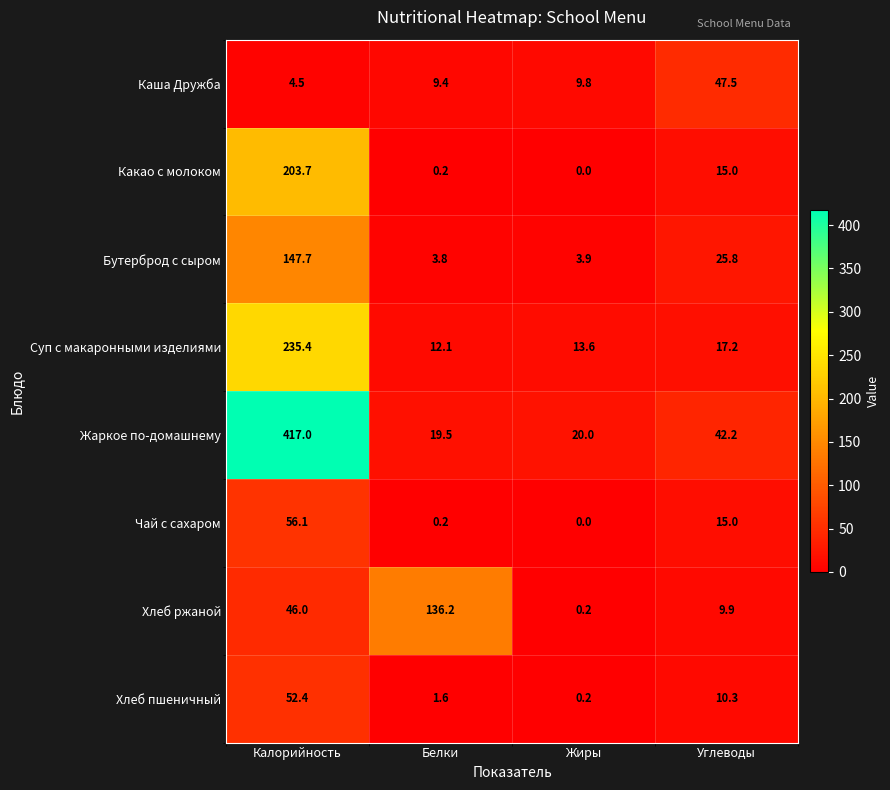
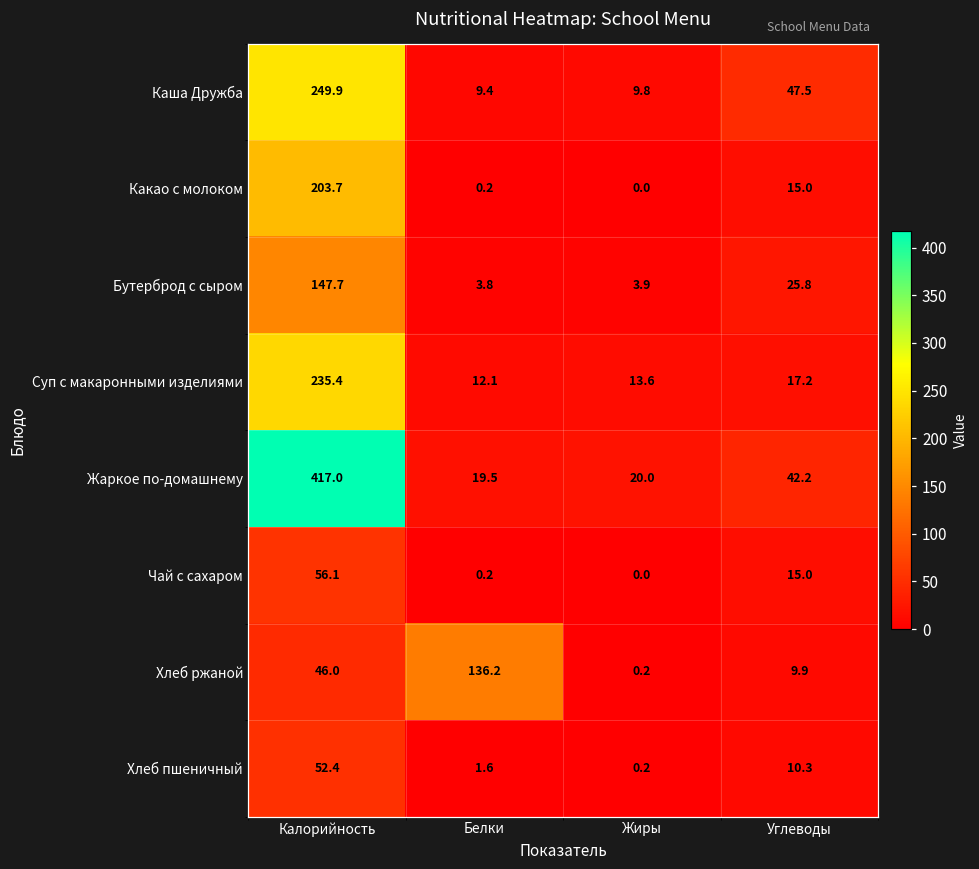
Каша Дружба, Калорийность: 4.5 -> 249.9
